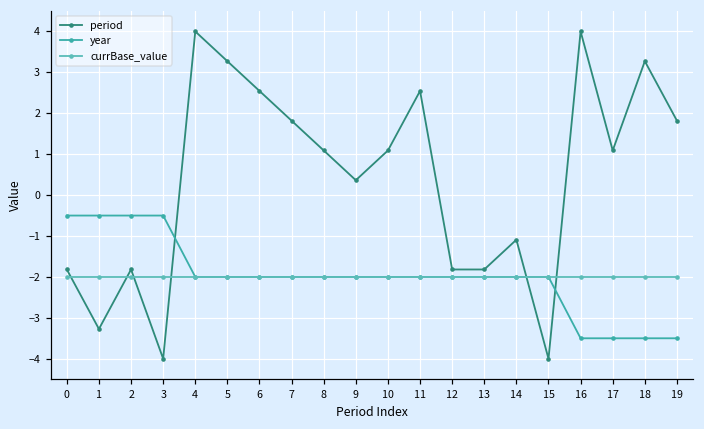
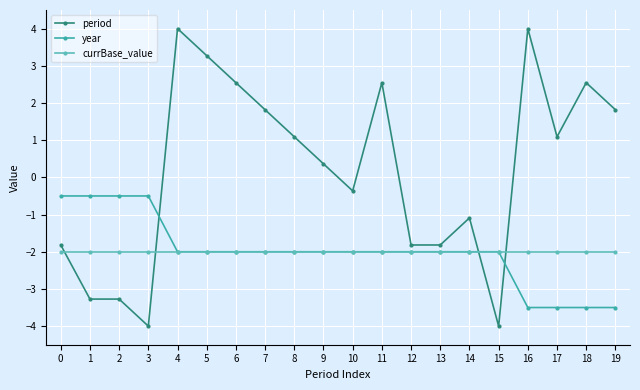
period, 2: -1.8 -> -3.3
period, 10: 1.1 -> -0.4
period, 18: 3.3 -> 2.5
